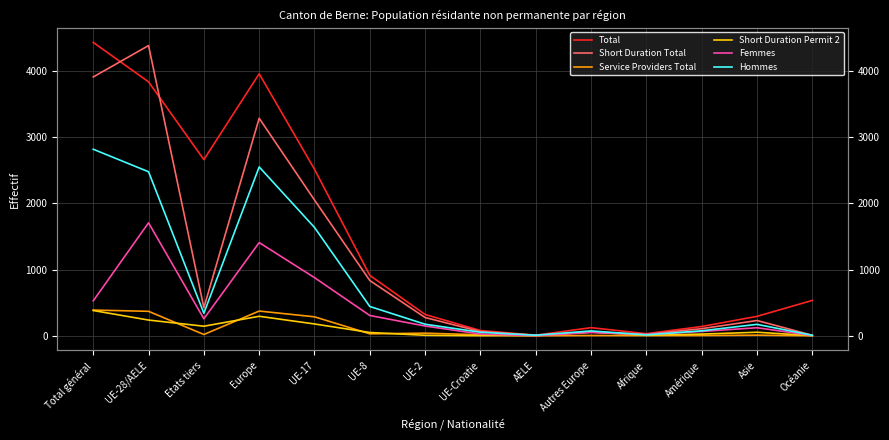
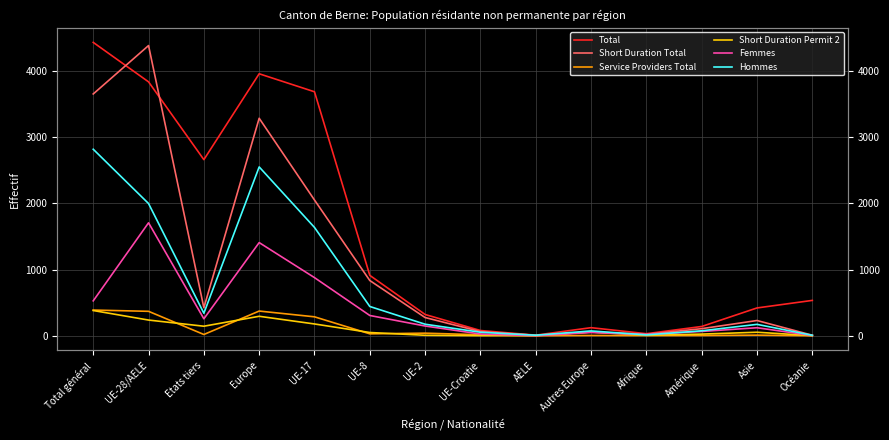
Short Duration Total, Total général: 3900 -> 3700
Hommes, UE-28/AELE: 2500 -> 2000
Total, UE-17: 2500 -> 3700
Total, Asie: 300 -> 400
